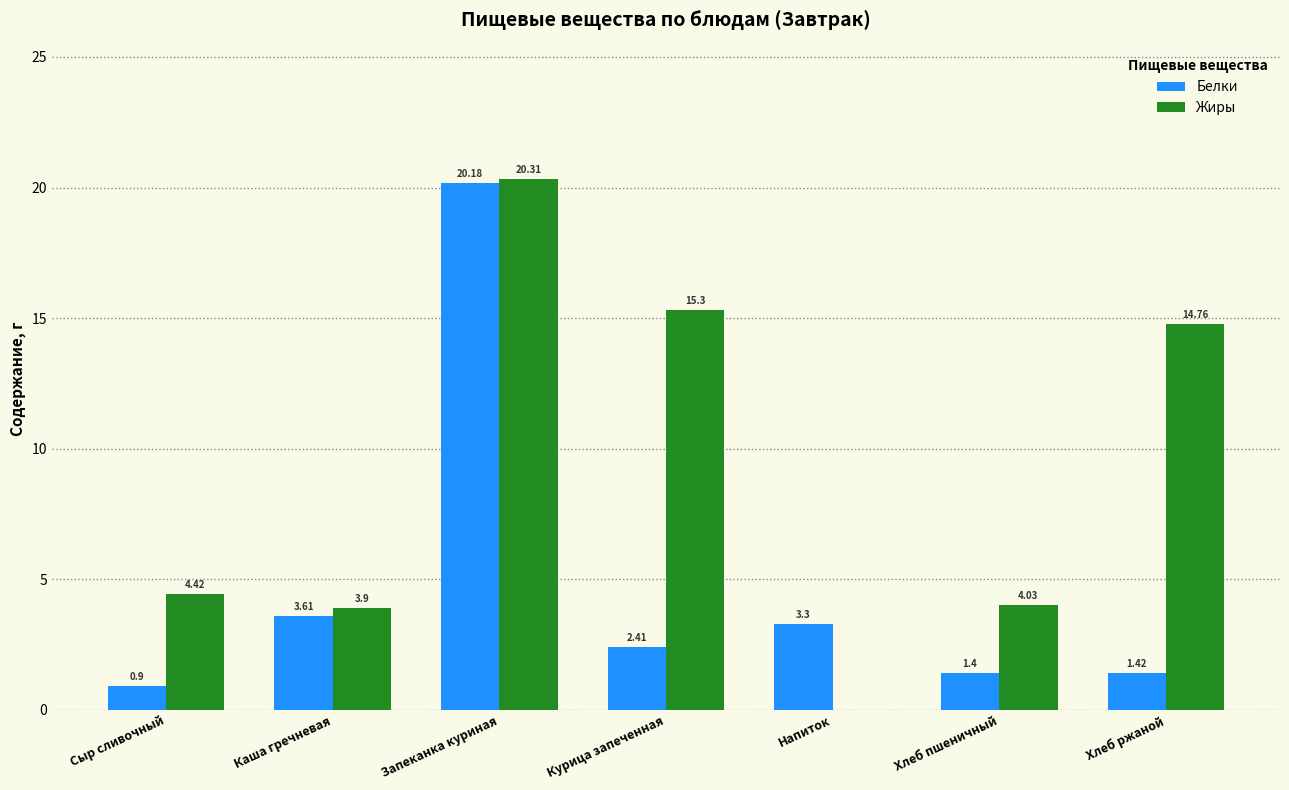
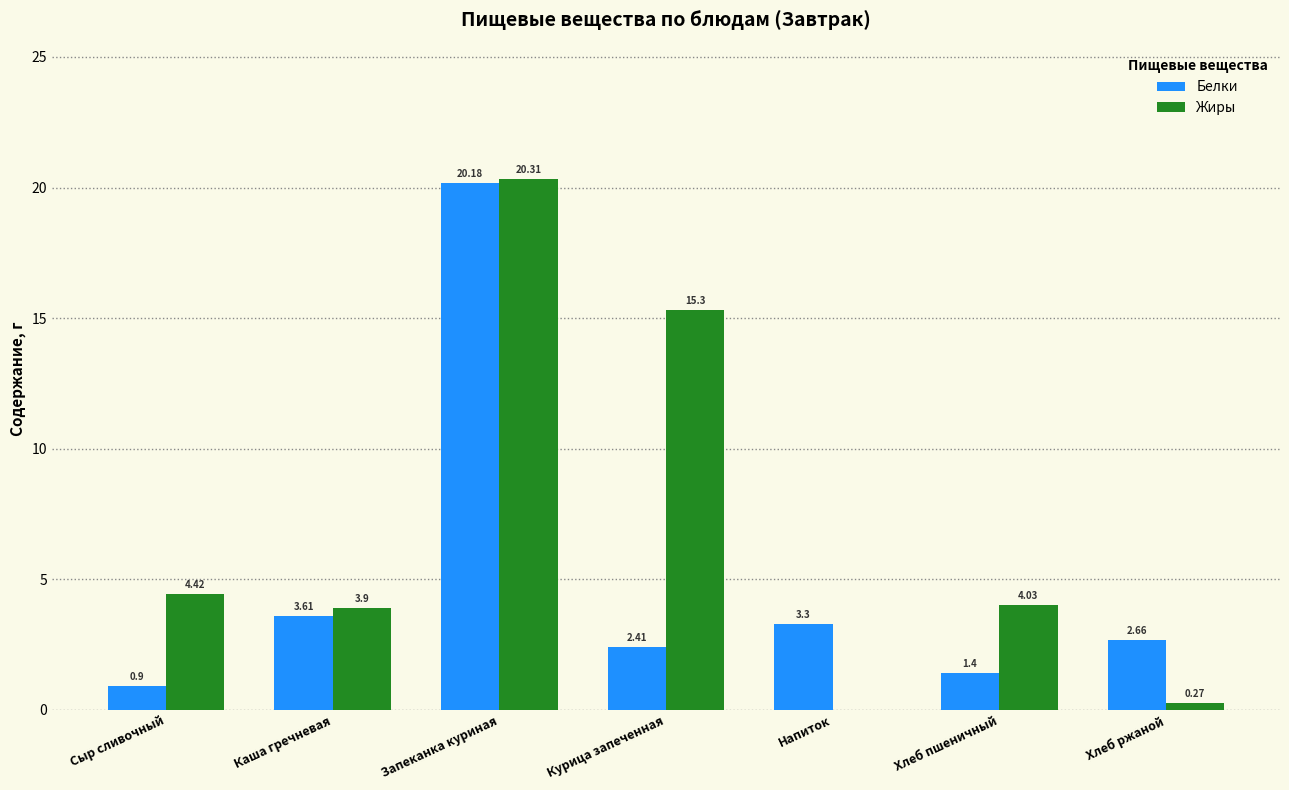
Белки, Хлеб ржаной: 1.42 -> 2.66
Жиры, Хлеб ржаной: 14.76 -> 0.27
